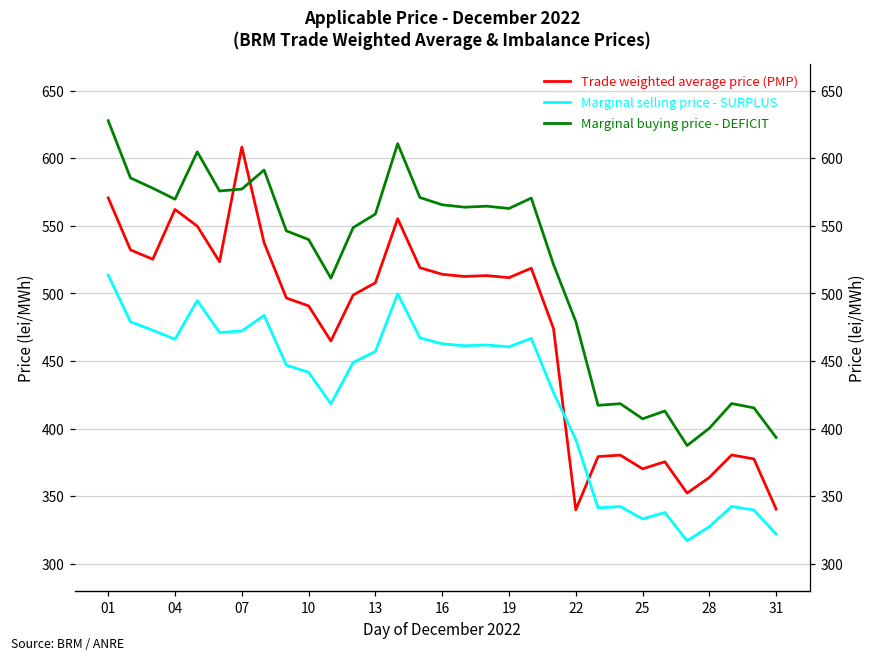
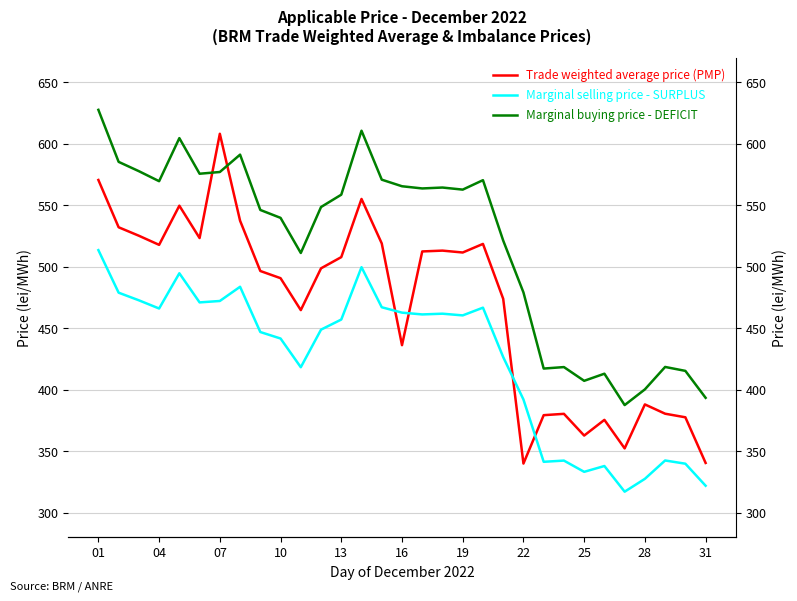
Trade weighted average price (PMP), 04: 562 -> 518
Trade weighted average price (PMP), 16: 514 -> 436
Trade weighted average price (PMP), 25: 370 -> 363
Trade weighted average price (PMP), 28: 364 -> 388
